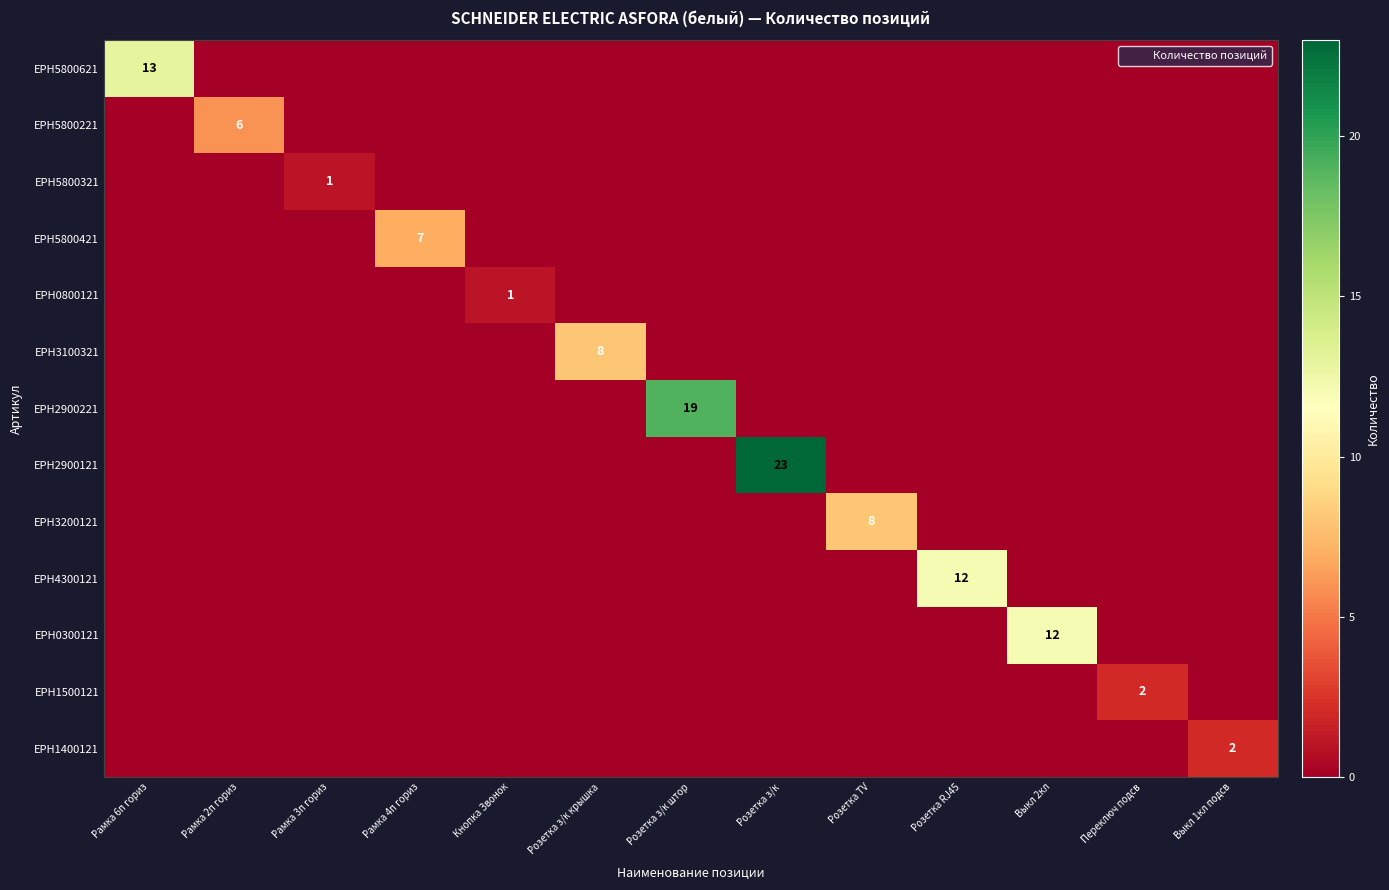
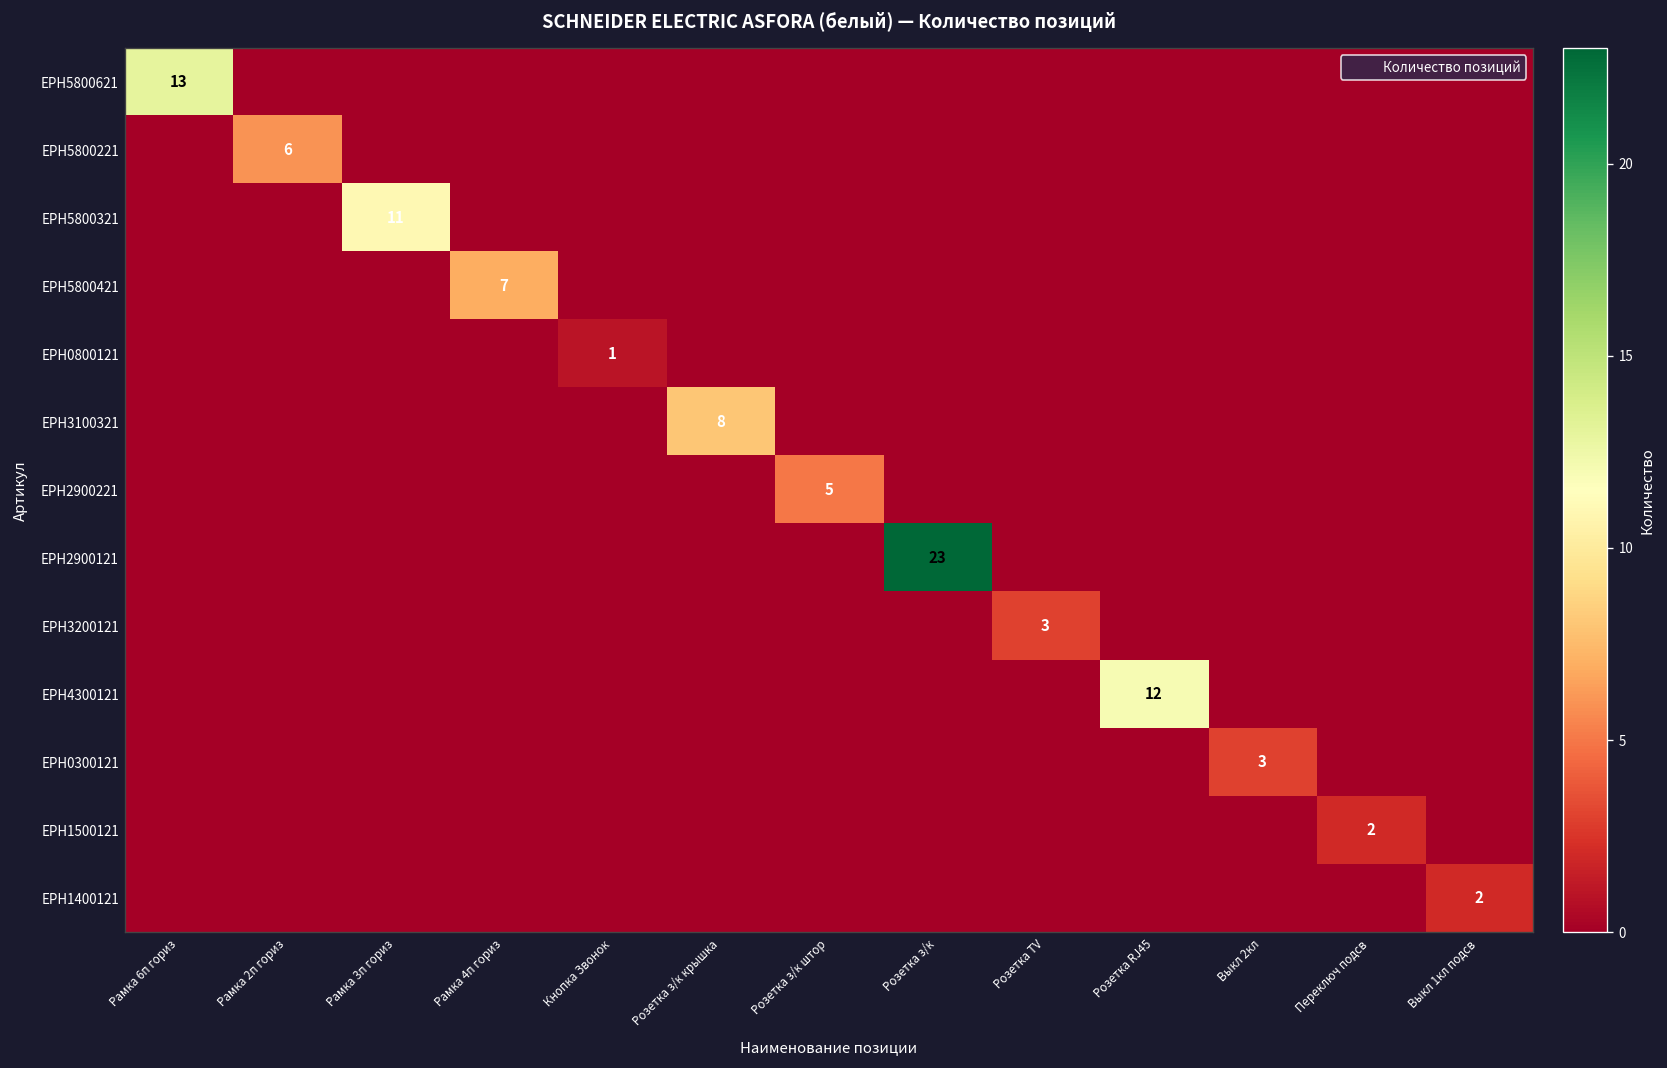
EPH5800321, Рамка 3п гориз: 1 -> 11
EPH2900221, Розетка з/к штор: 19 -> 5
EPH3200121, Розетка TV: 8 -> 3
EPH0300121, Выкл 2кл: 12 -> 3
